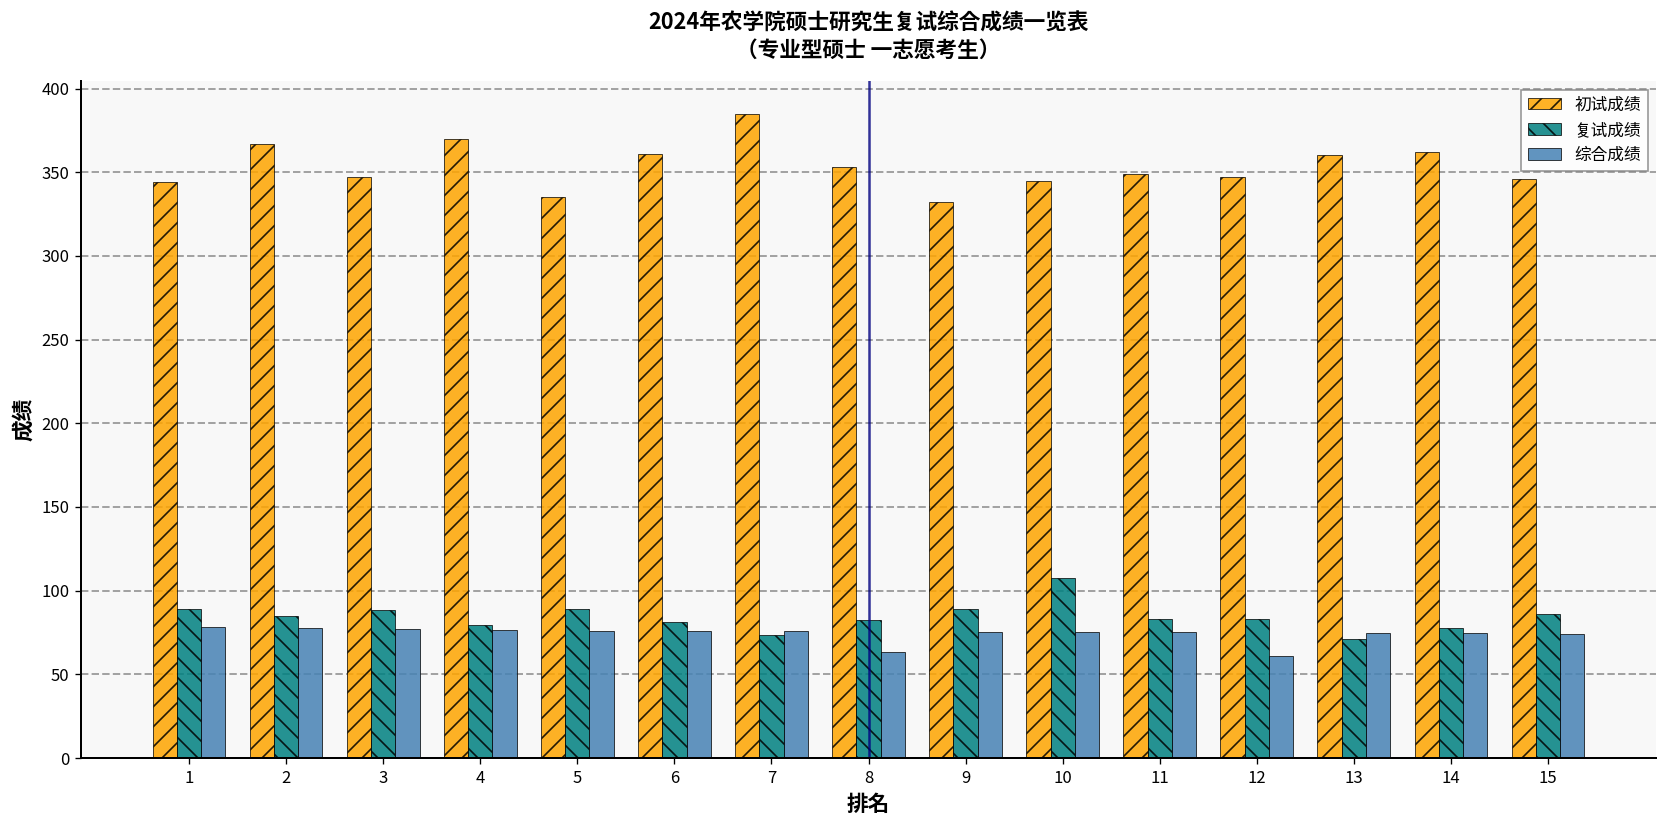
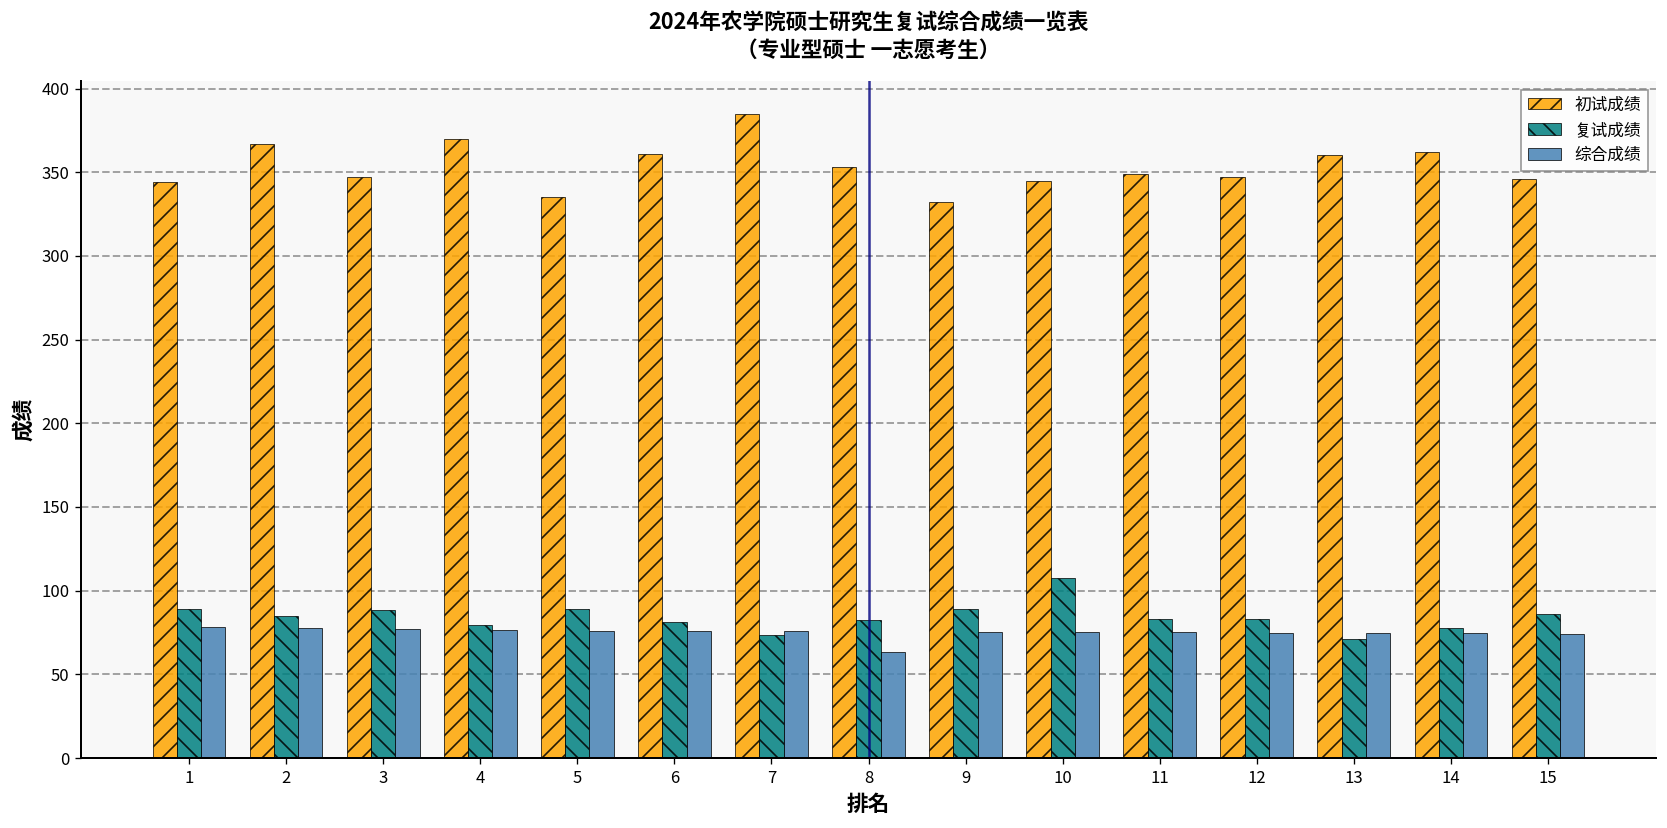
综合成绩, 12: 61 -> 75
